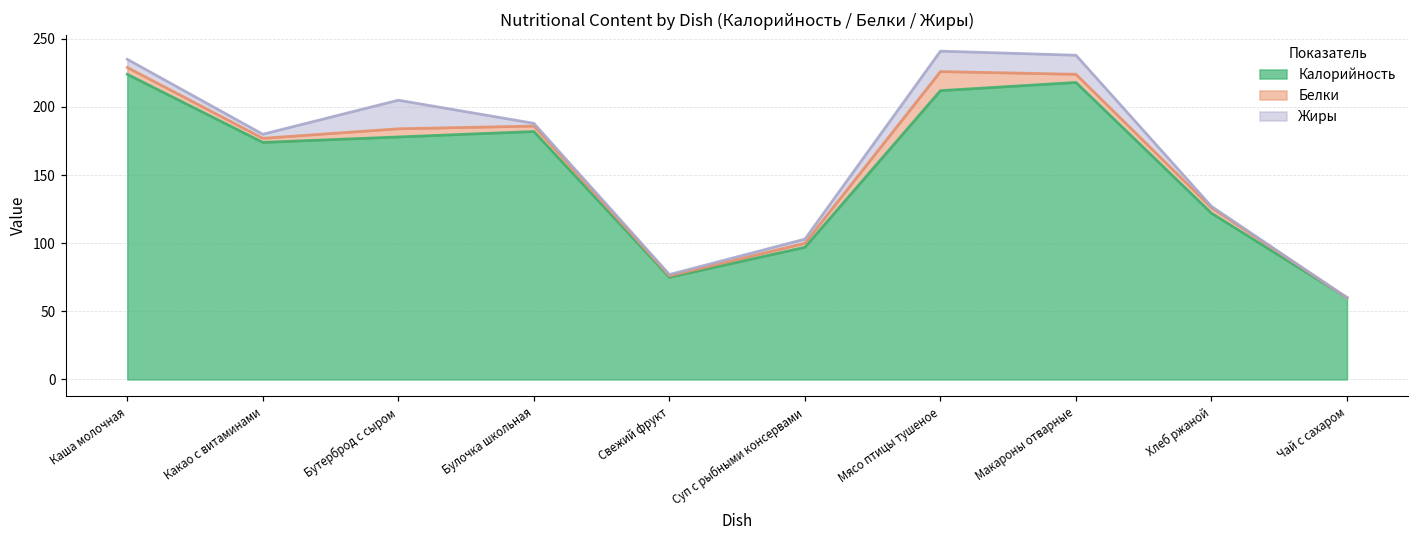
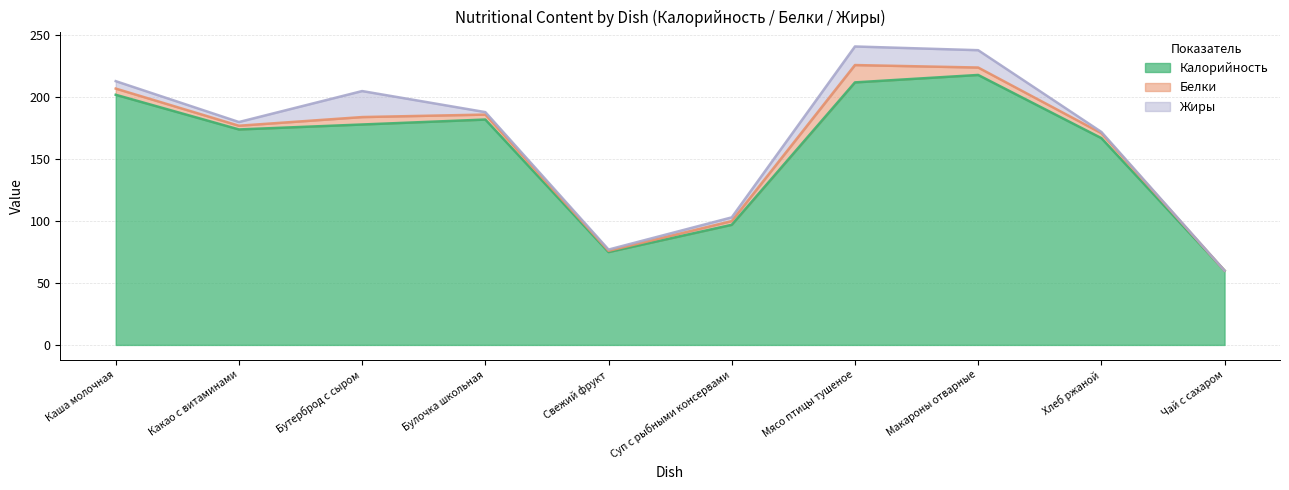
Калорийность, Каша молочная: 224 -> 202
Калорийность, Хлеб ржаной: 122 -> 167
